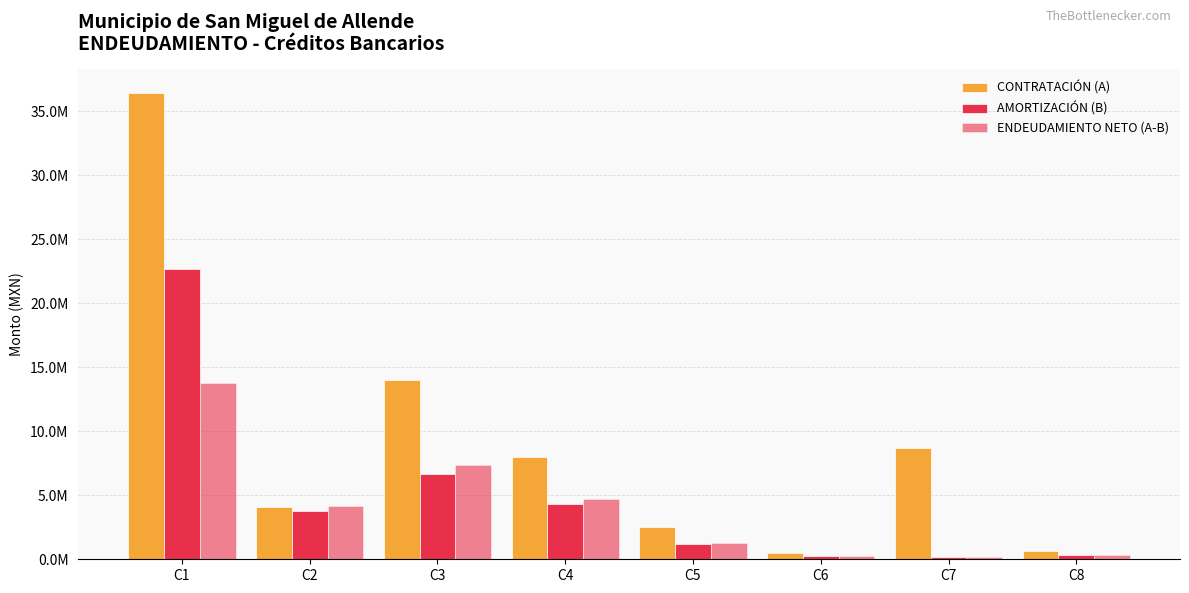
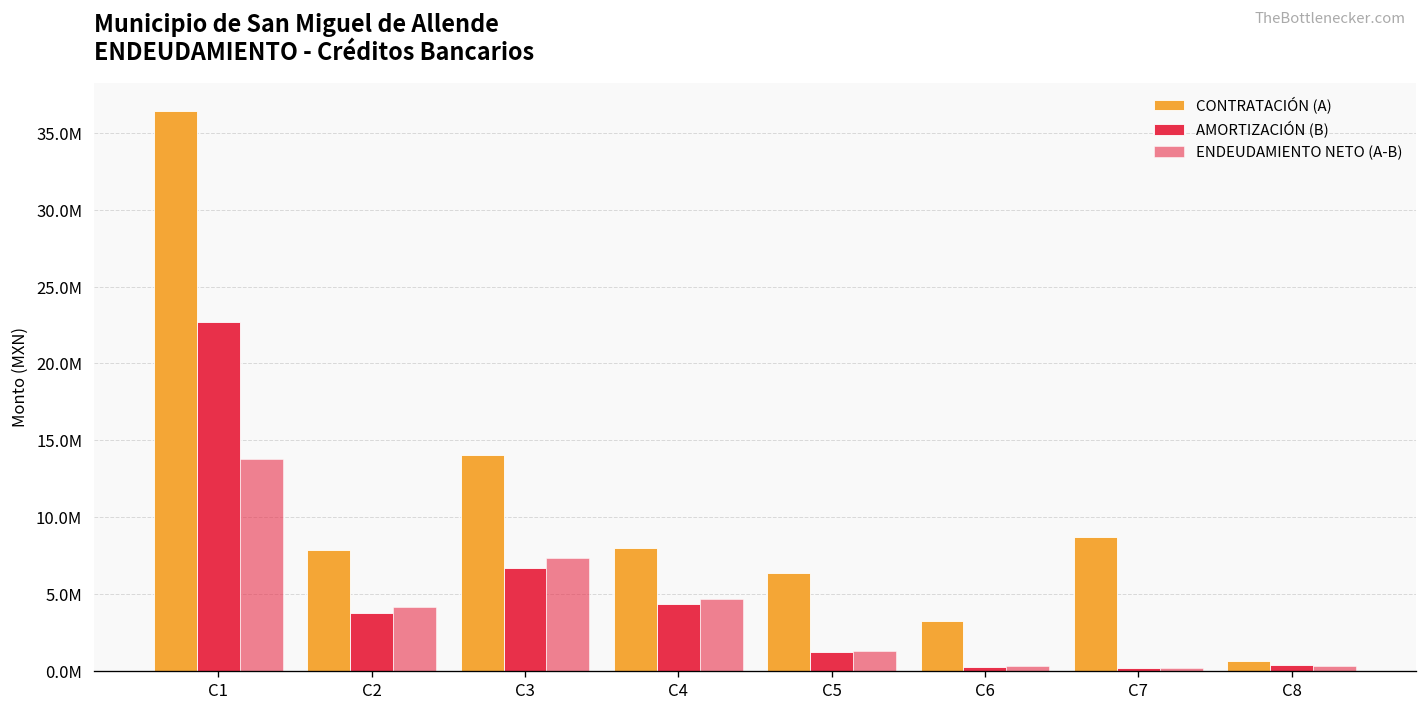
CONTRATACIÓN (A), C2: 4100000 -> 7900000
CONTRATACIÓN (A), C5: 2500000 -> 6400000
CONTRATACIÓN (A), C6: 500000 -> 3200000
